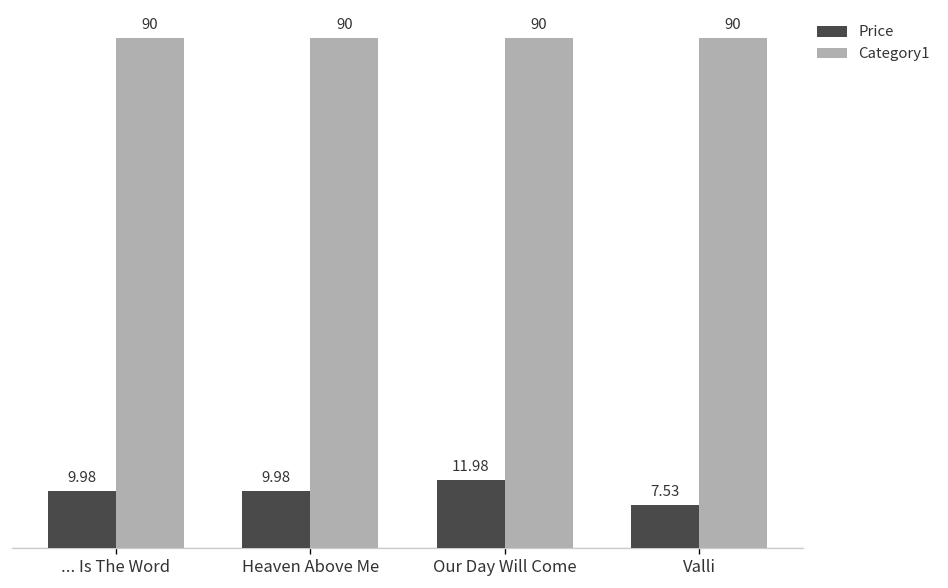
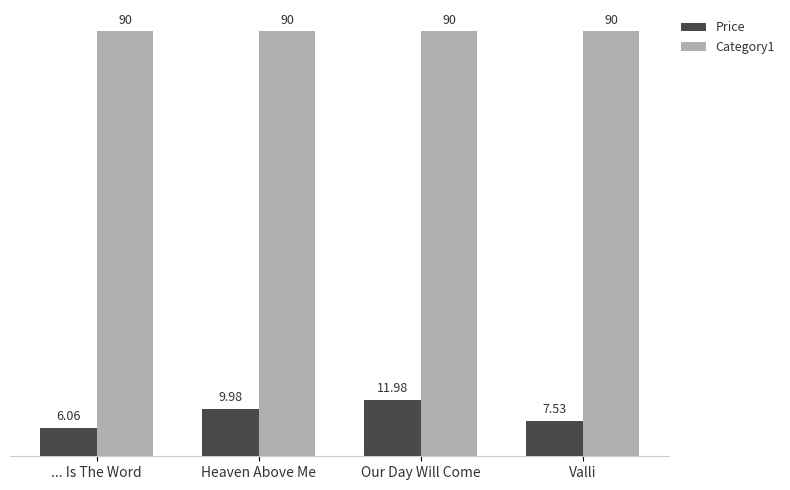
Price, ... Is The Word: 9.98 -> 6.06
